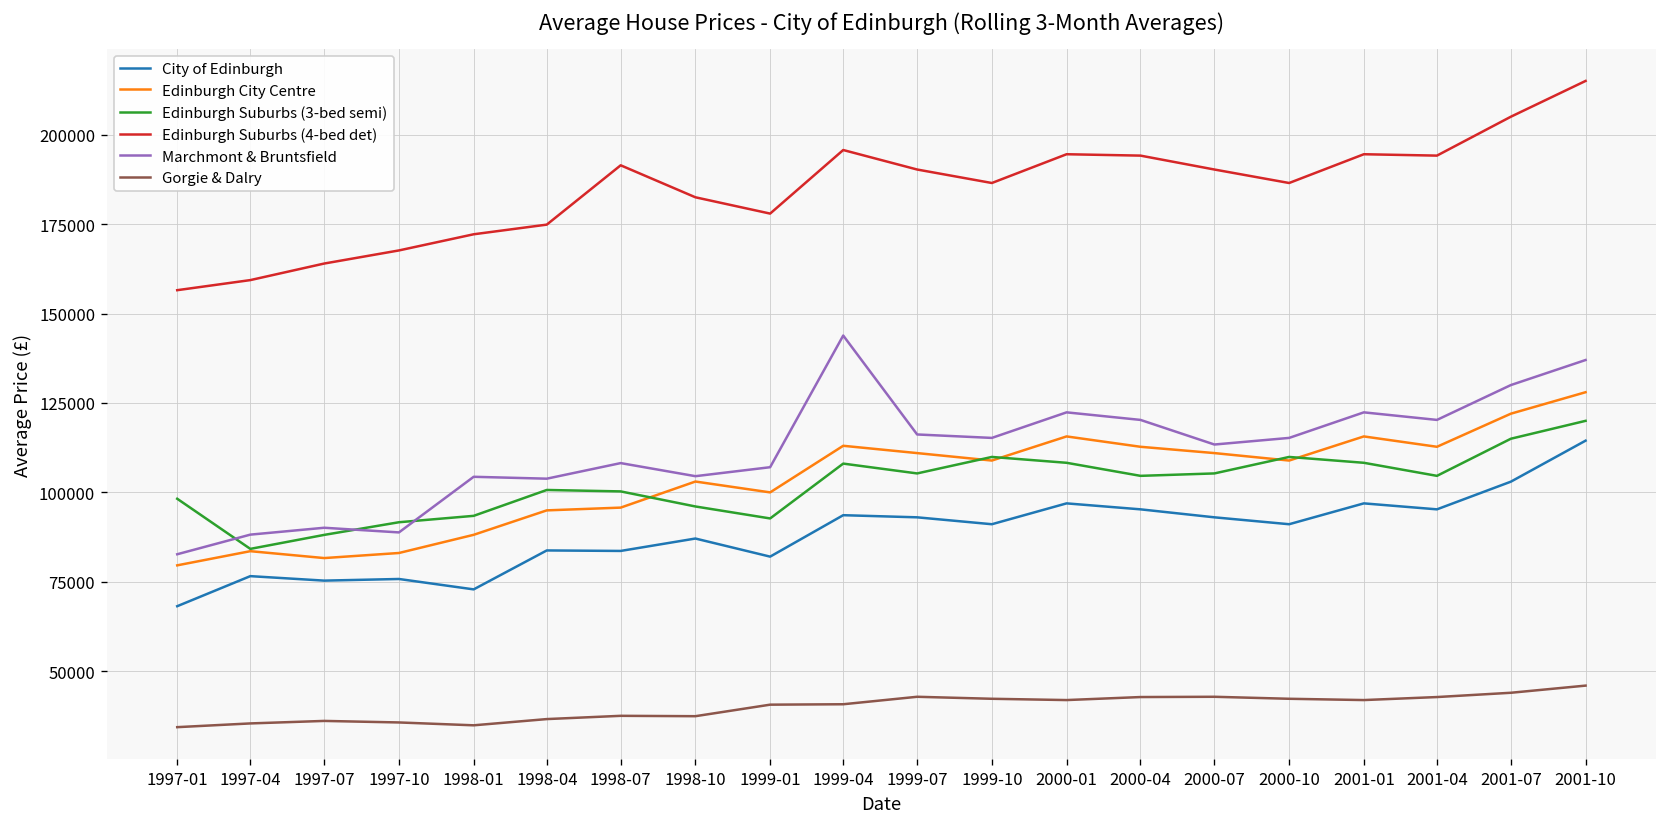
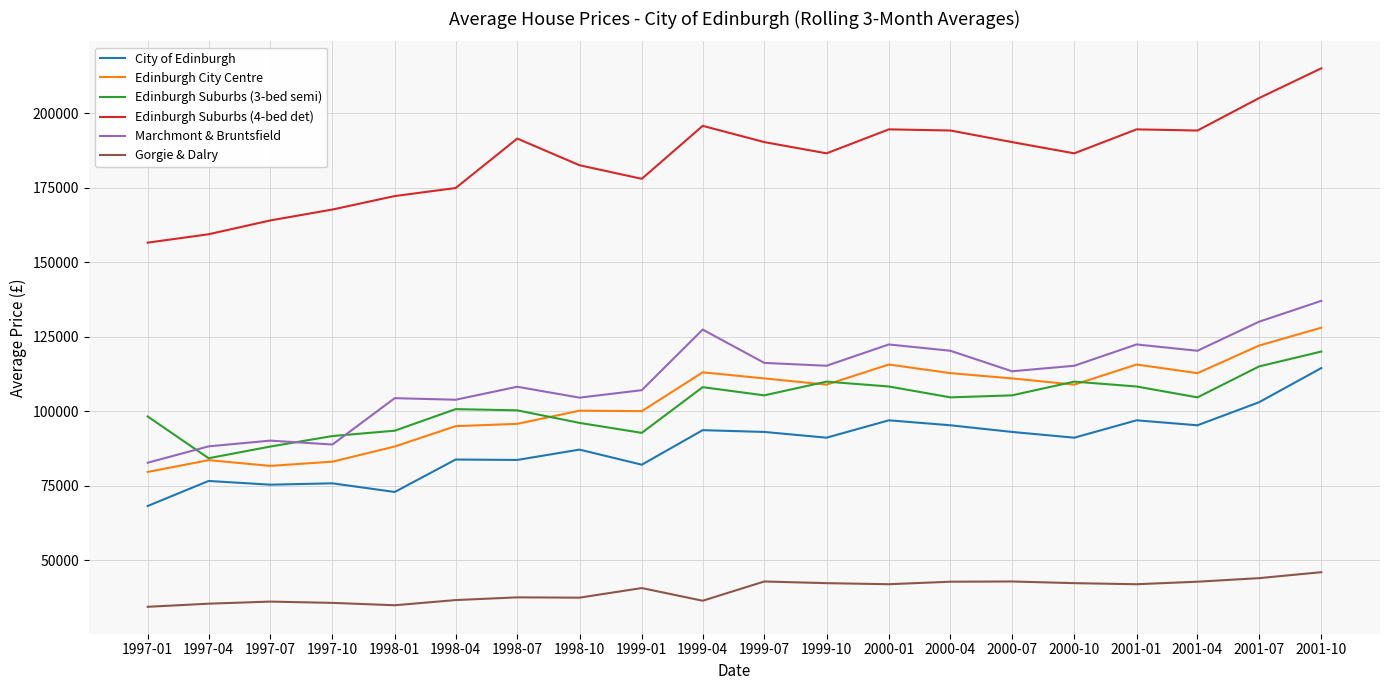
Edinburgh City Centre, 1998-10: 103000 -> 100000
Marchmont & Bruntsfield, 1999-04: 144000 -> 127000
Gorgie & Dalry, 1999-04: 41000 -> 36000
